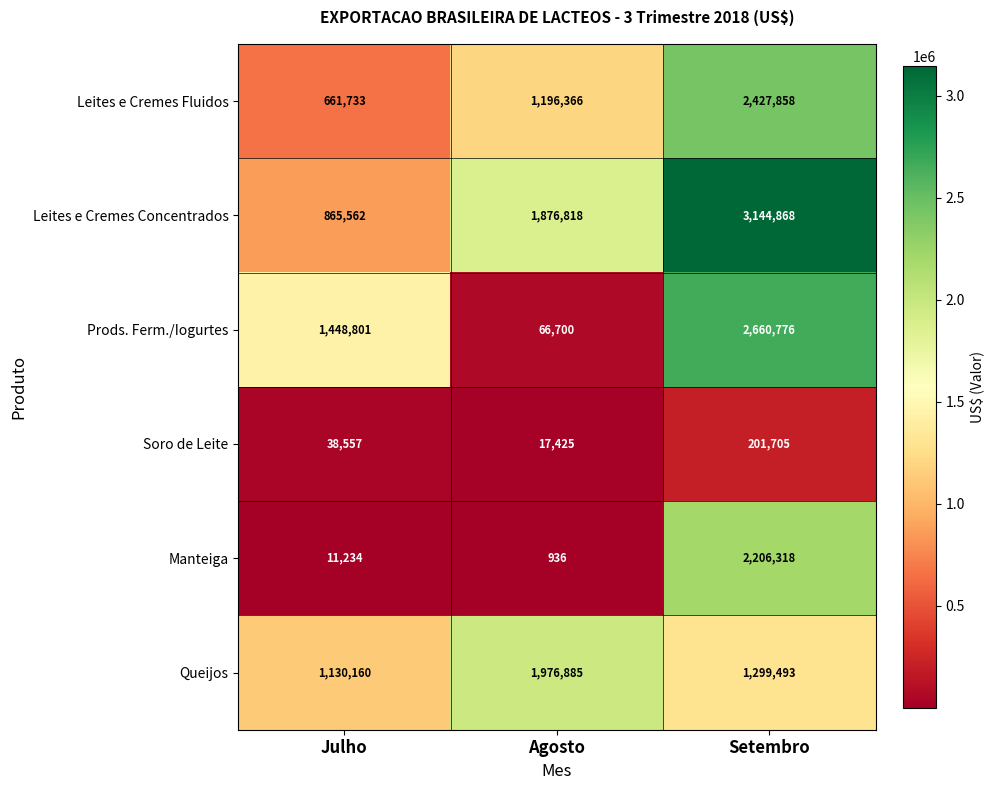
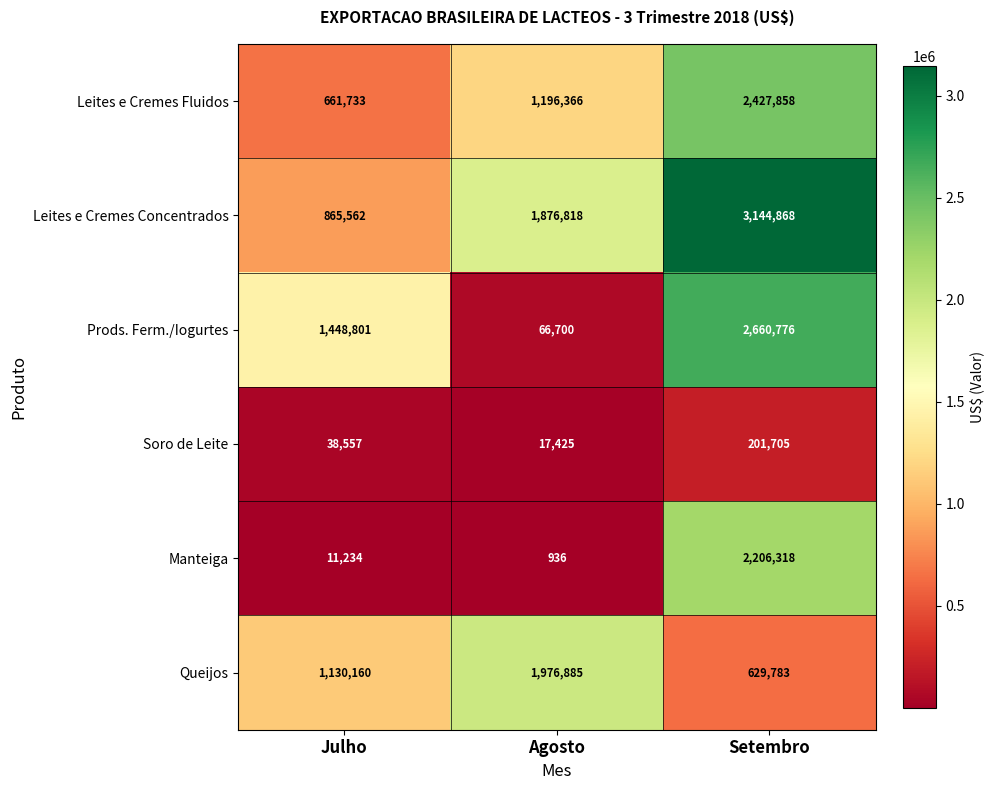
Queijos, Setembro: 1,299,493 -> 629,783
